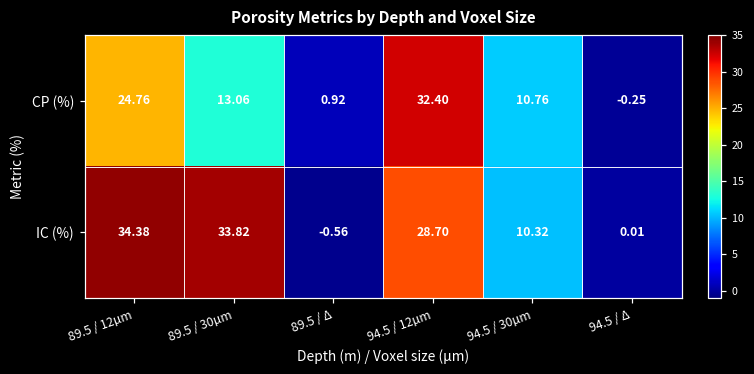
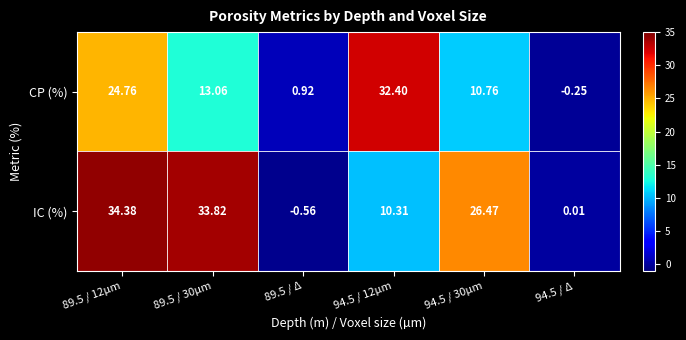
IC (%), 94.5 / 12µm: 28.70 -> 10.31
IC (%), 94.5 / 30µm: 10.32 -> 26.47
